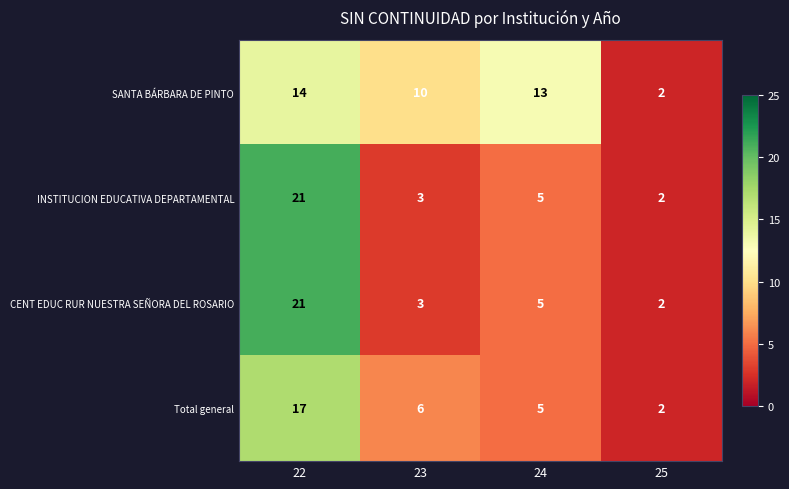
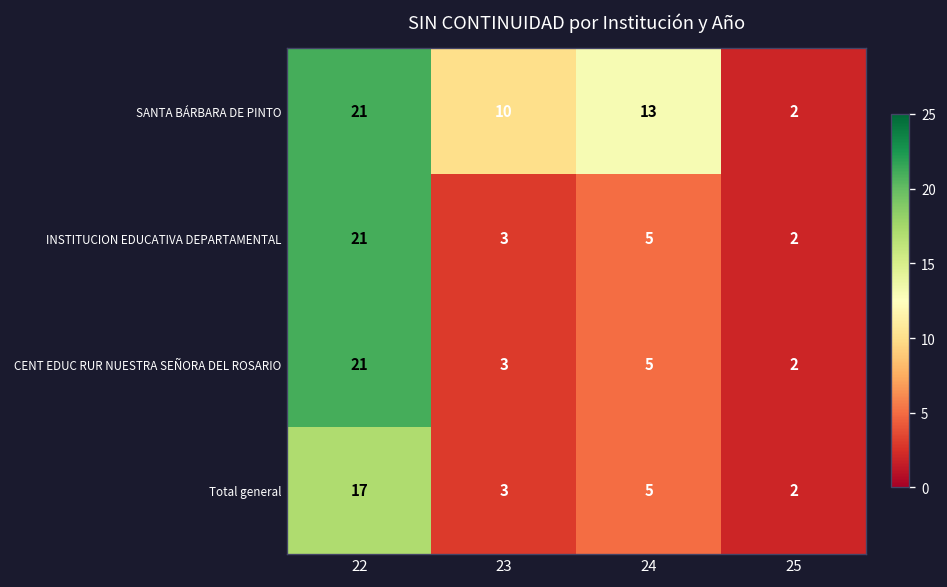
SANTA BÁRBARA DE PINTO, 22: 14 -> 21
Total general, 23: 6 -> 3
